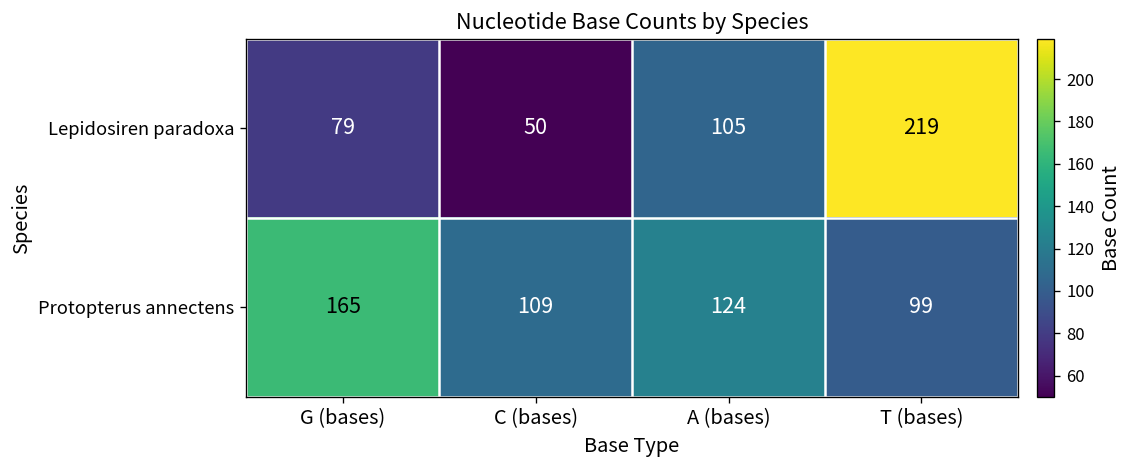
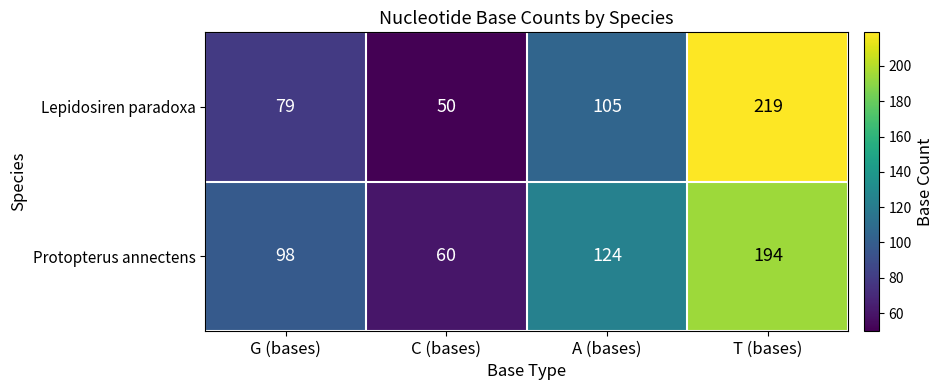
Protopterus annectens, G (bases): 165 -> 98
Protopterus annectens, C (bases): 109 -> 60
Protopterus annectens, T (bases): 99 -> 194
